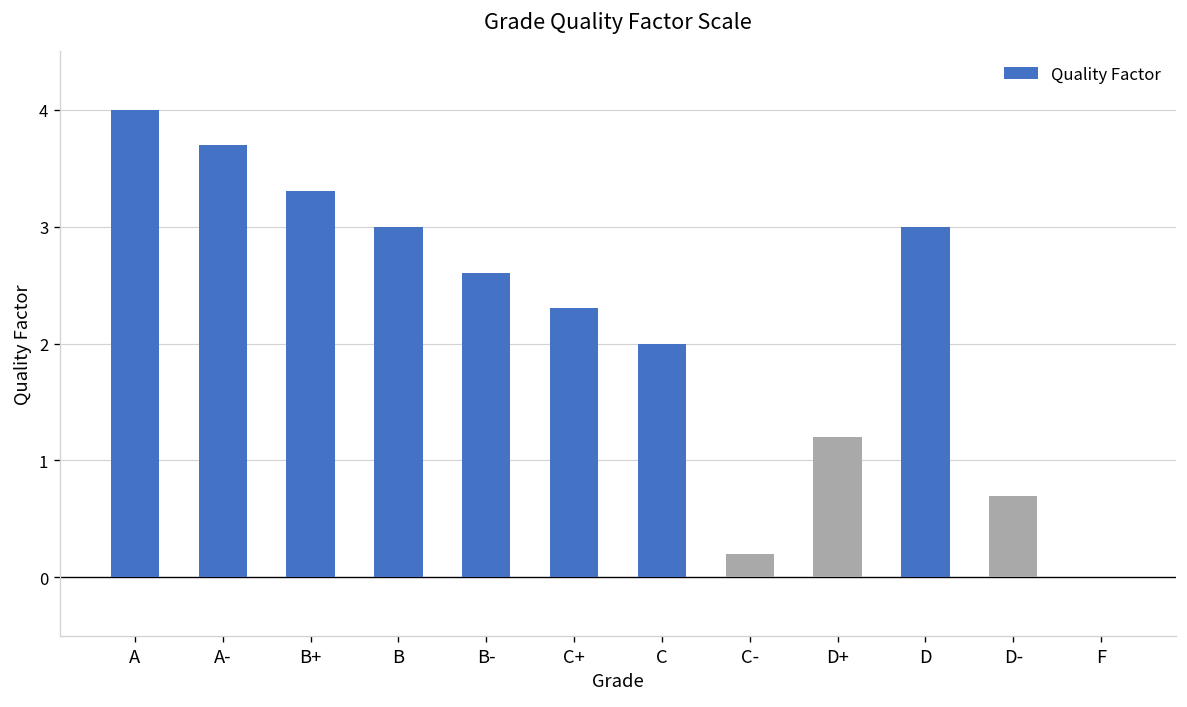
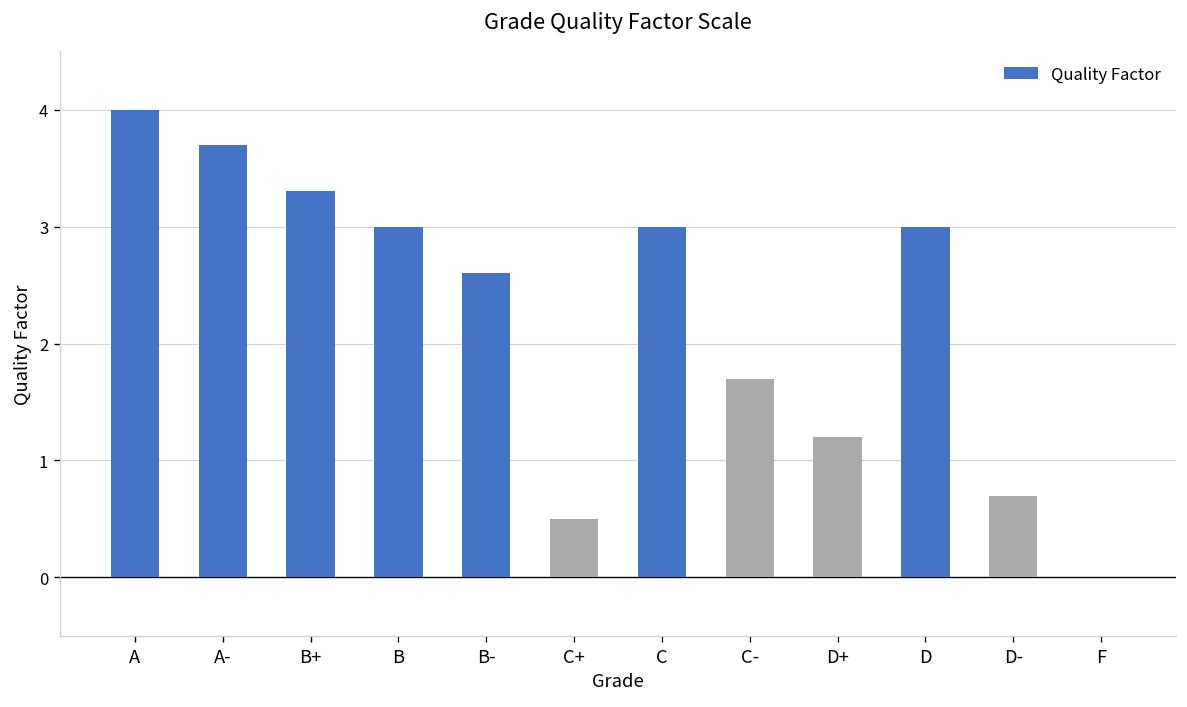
C+: 2.3 -> 0.5
C: 2 -> 3
C-: 0.2 -> 1.7
